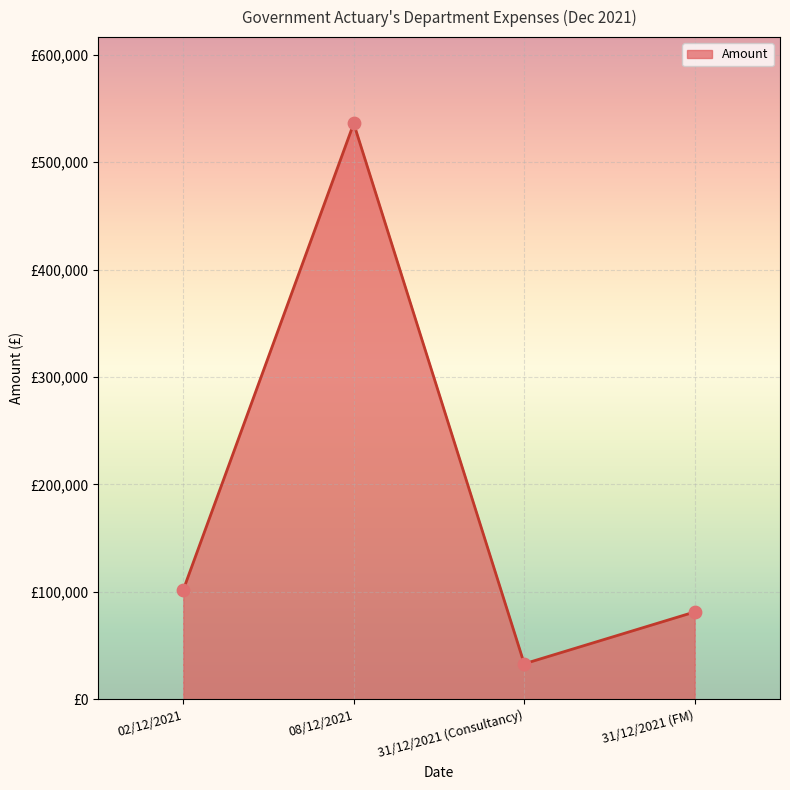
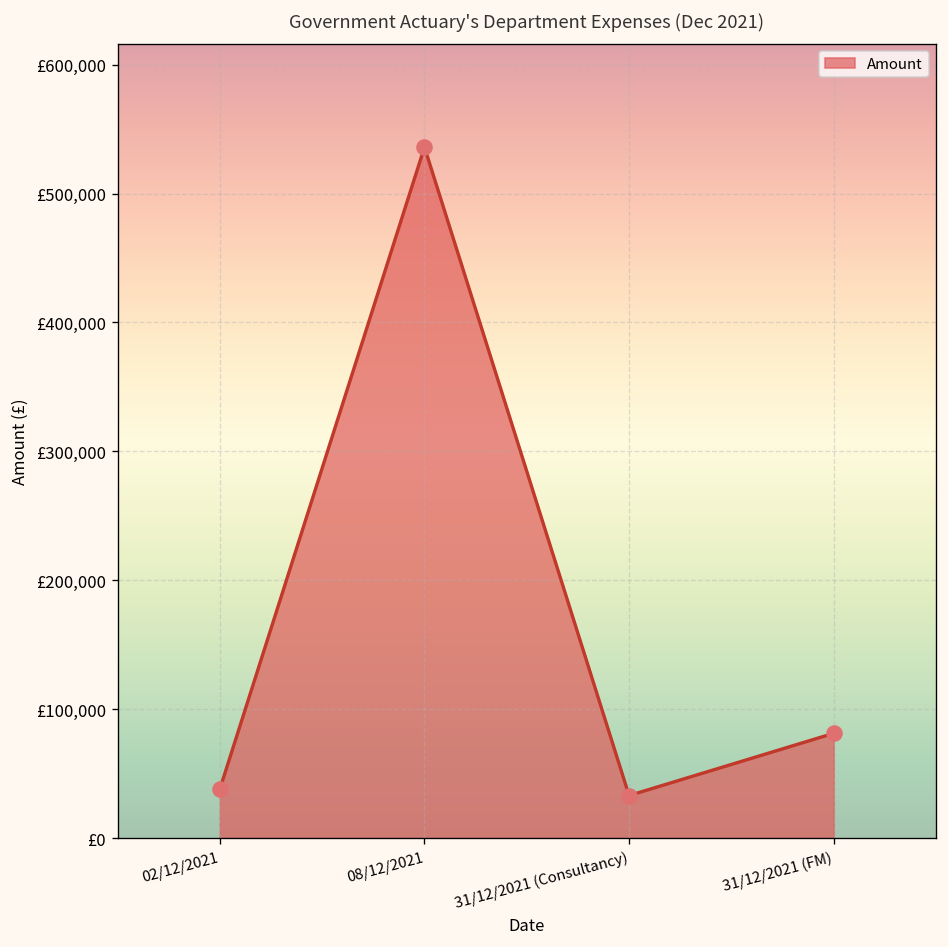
02/12/2021: £102,000 -> £38,000
